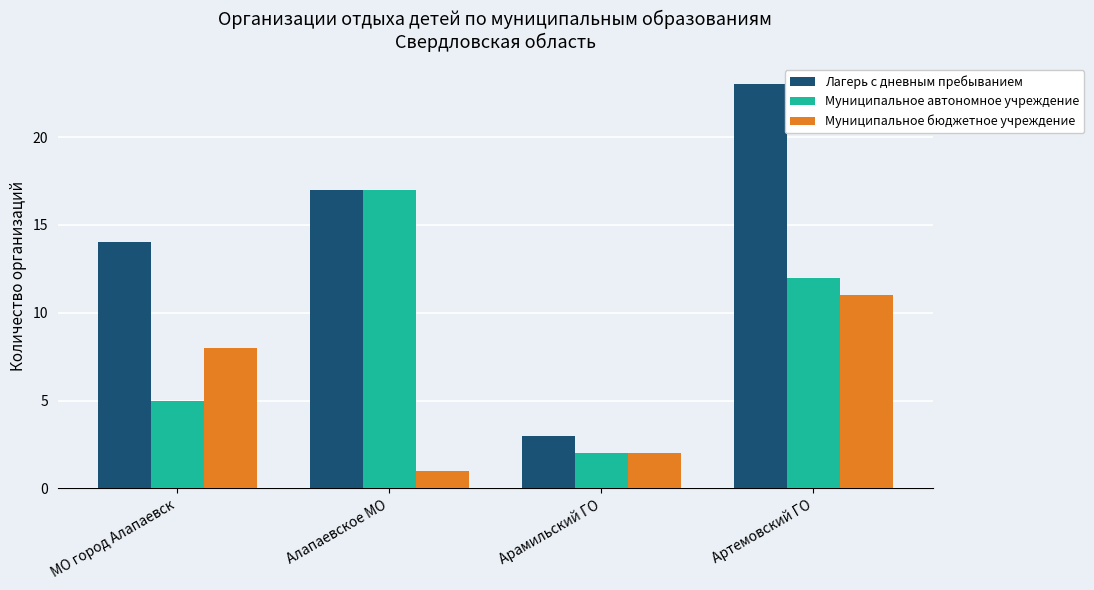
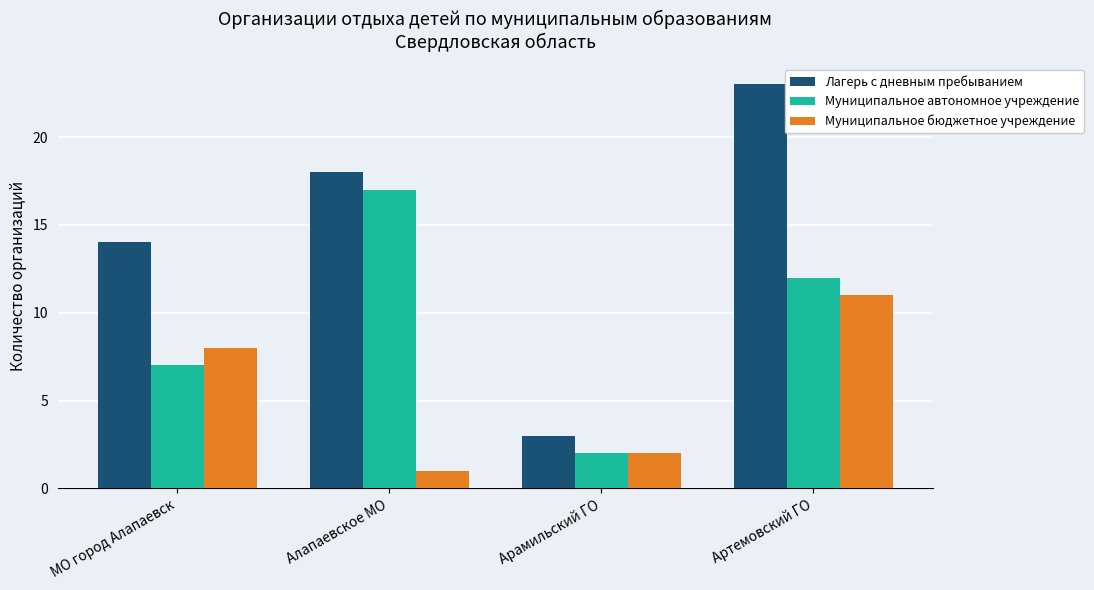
Муниципальное автономное учреждение, МО город Алапаевск: 5 -> 7
Лагерь с дневным пребыванием, Алапаевское МО: 17 -> 18
